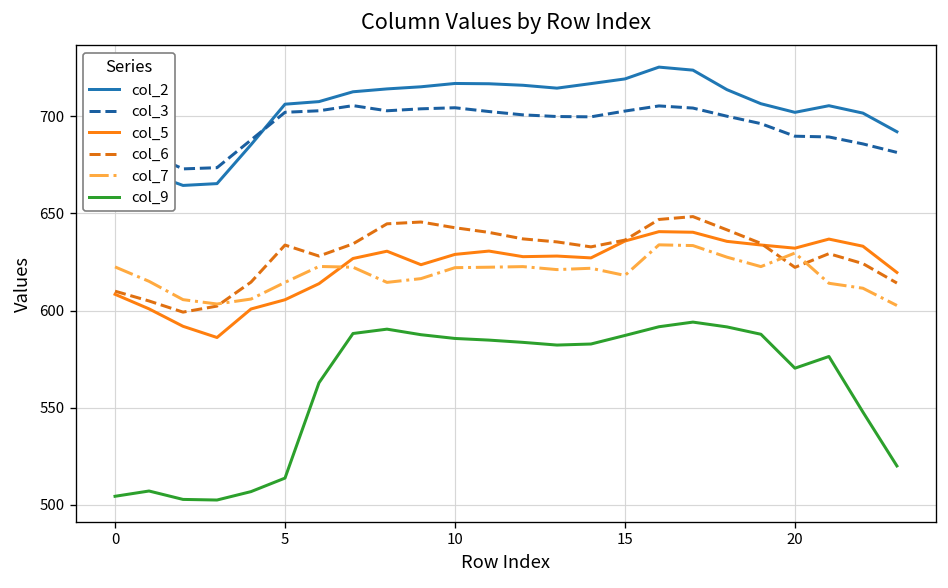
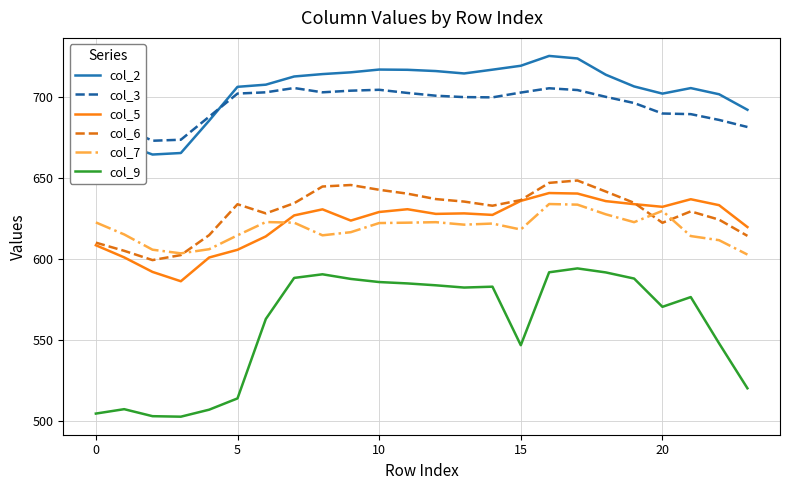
col_9, 15: 587 -> 547
